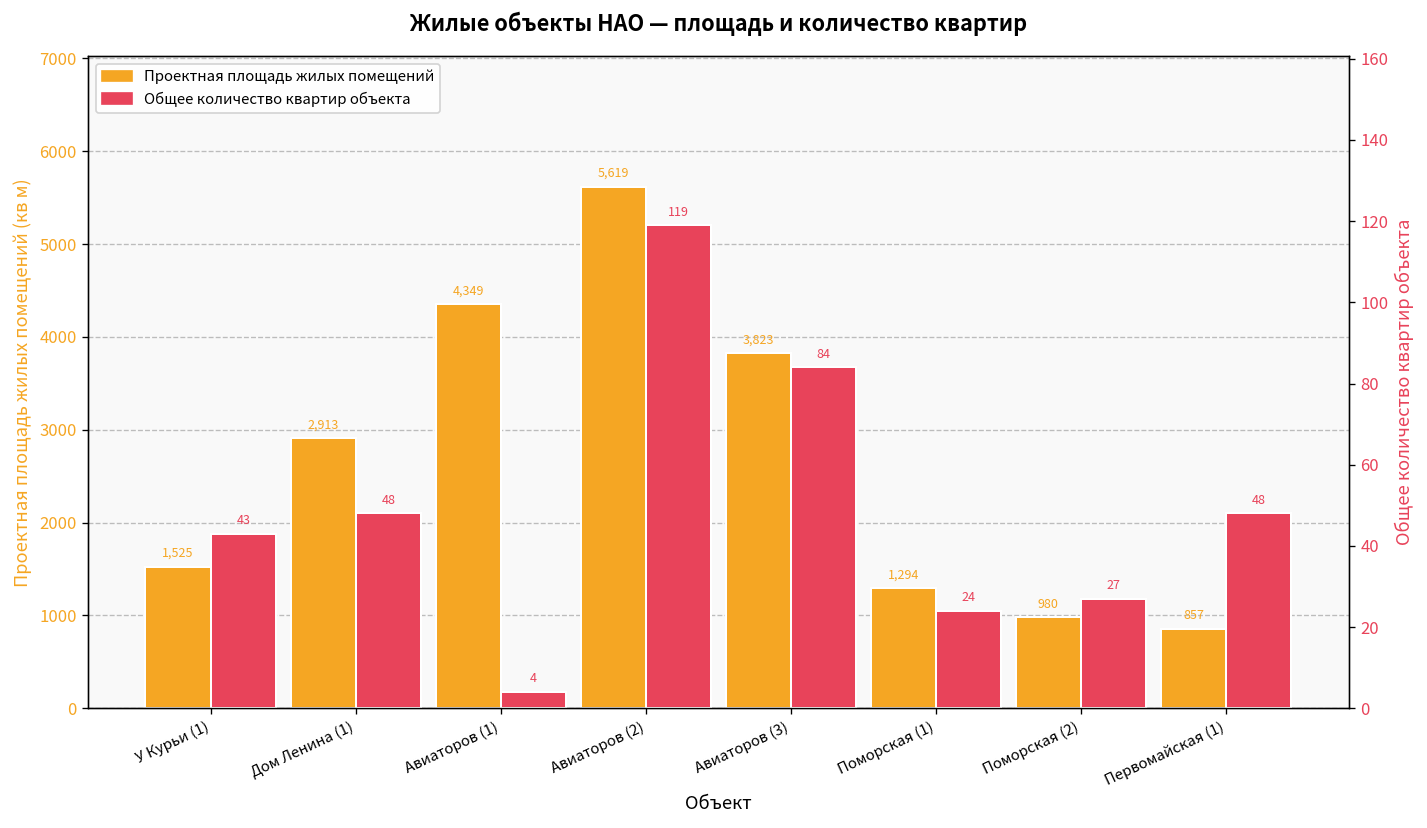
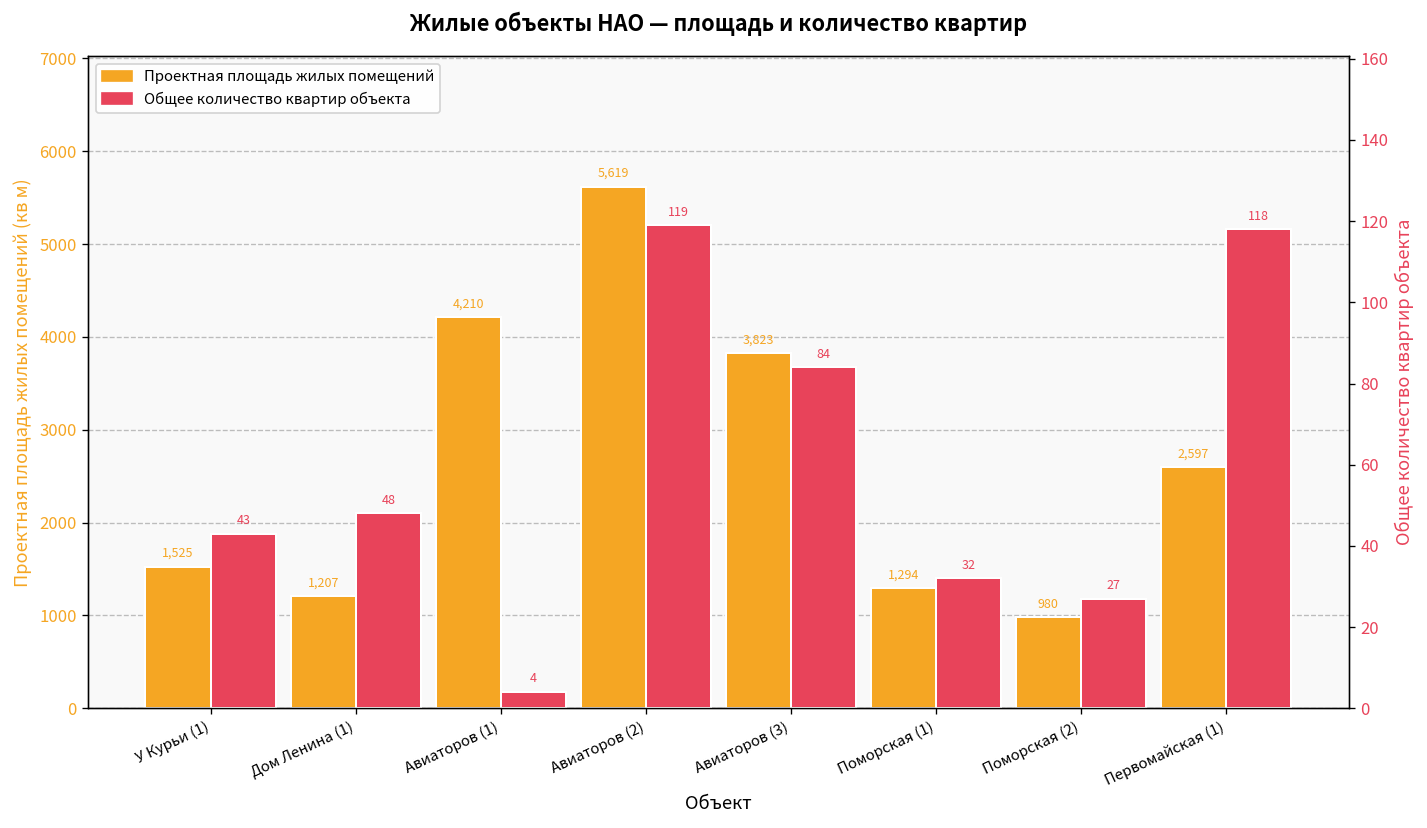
Проектная площадь жилых помещений, Дом Ленина (1): 2,913 -> 1,207
Проектная площадь жилых помещений, Авиаторов (1): 4,349 -> 4,210
Проектная площадь жилых помещений, Первомайская (1): 857 -> 2,597
Общее количество квартир объекта, Поморская (1): 24 -> 32
Общее количество квартир объекта, Первомайская (1): 48 -> 118
